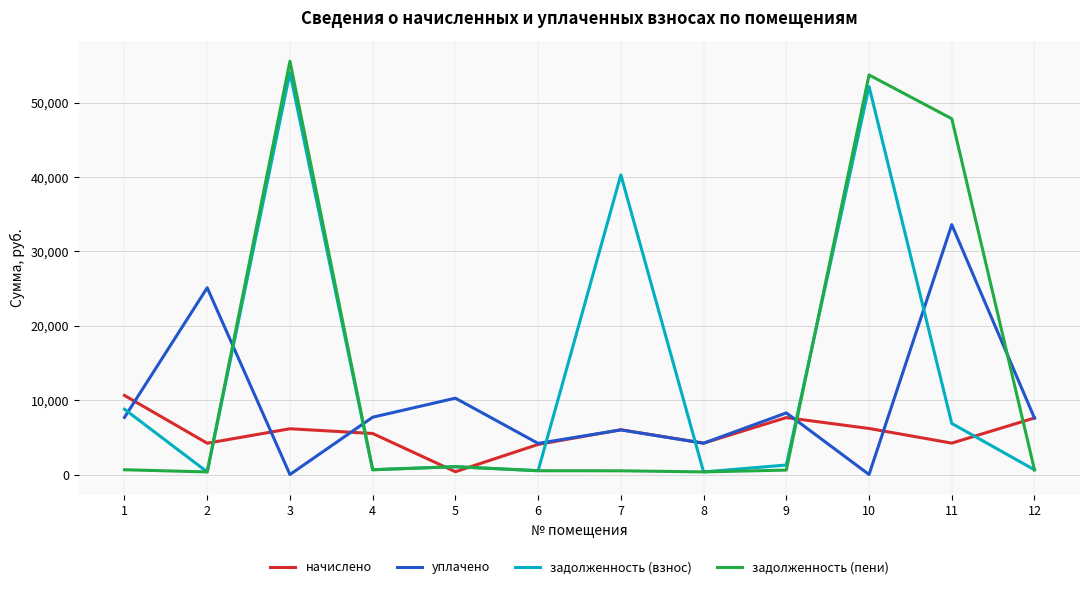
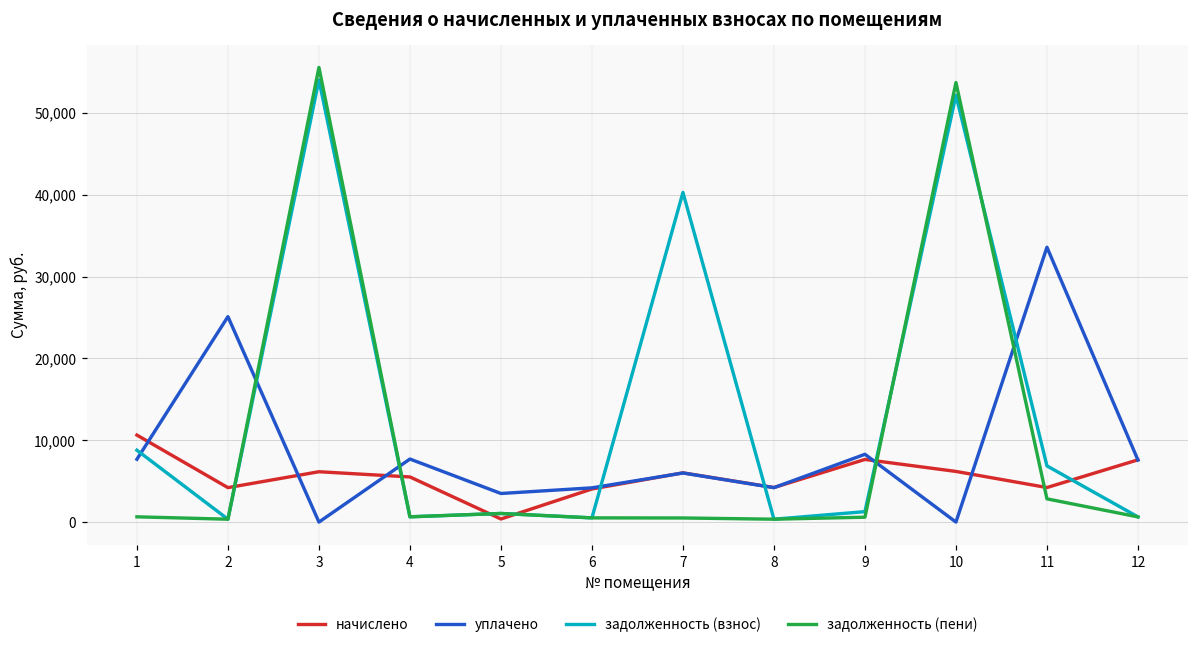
уплачено, 5: 10,000 -> 3,000
задолженность (пени), 11: 48,000 -> 3,000
